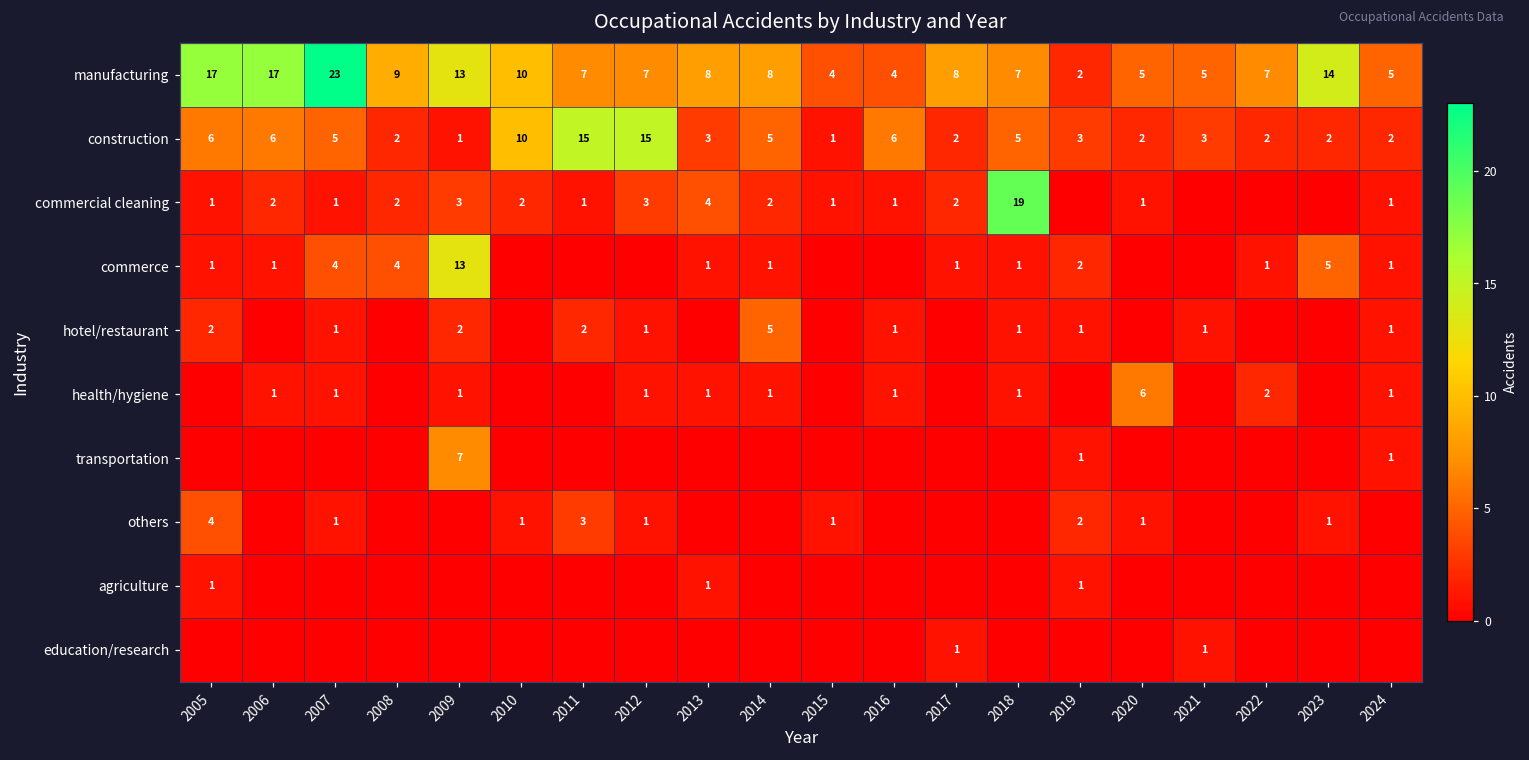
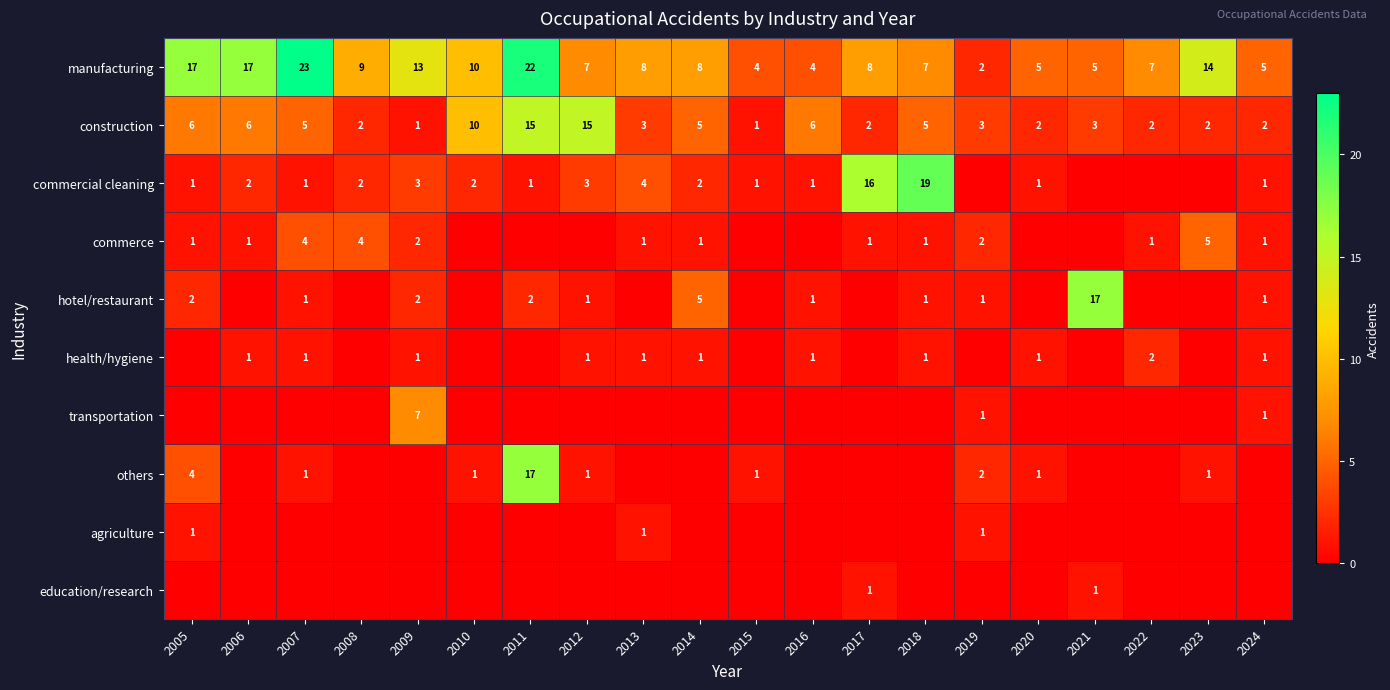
manufacturing, 2011: 7 -> 22
commercial cleaning, 2017: 2 -> 16
commerce, 2009: 13 -> 2
hotel/restaurant, 2021: 1 -> 17
health/hygiene, 2020: 6 -> 1
others, 2011: 3 -> 17
